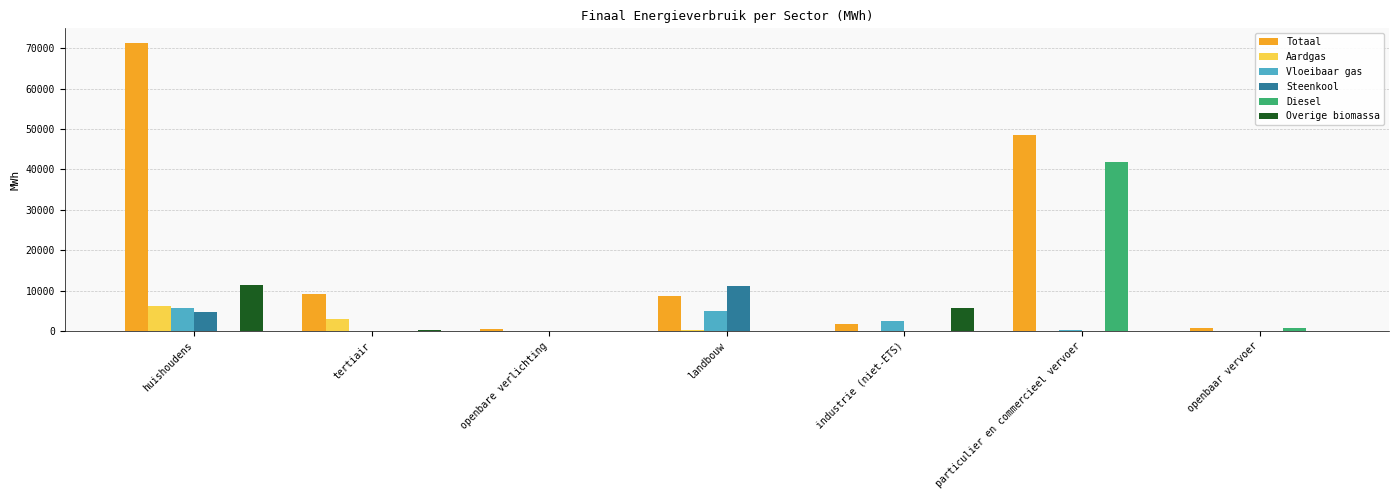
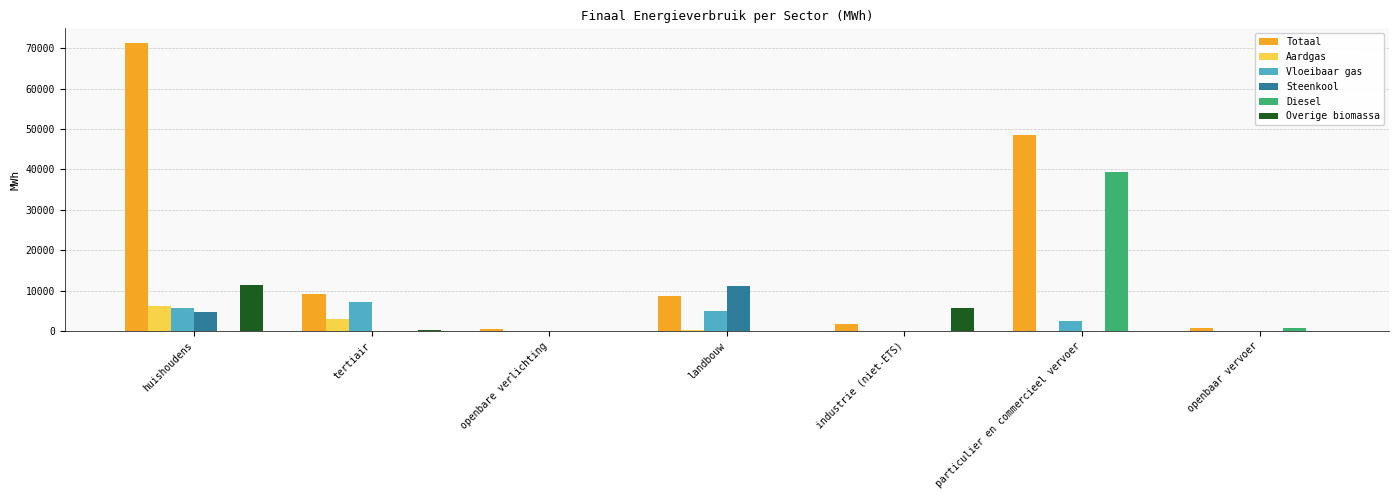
Vloeibaar gas, tertiair: 0 -> 7000
Vloeibaar gas, industrie (niet-ETS): 2000 -> 0
Vloeibaar gas, particulier en commercieel vervoer: 0 -> 3000
Diesel, particulier en commercieel vervoer: 42000 -> 39000
